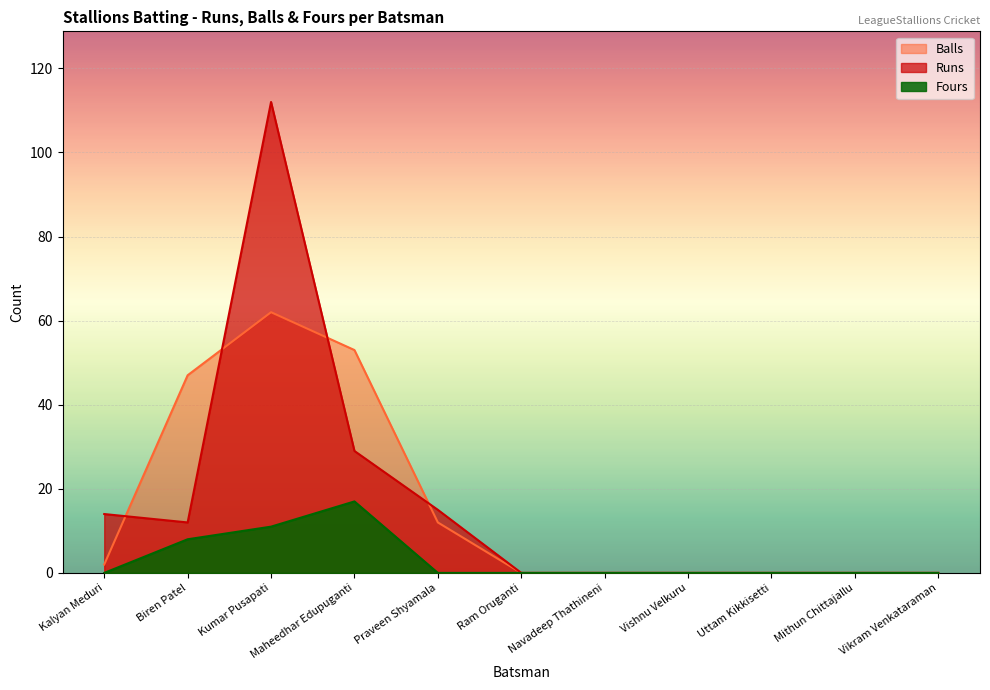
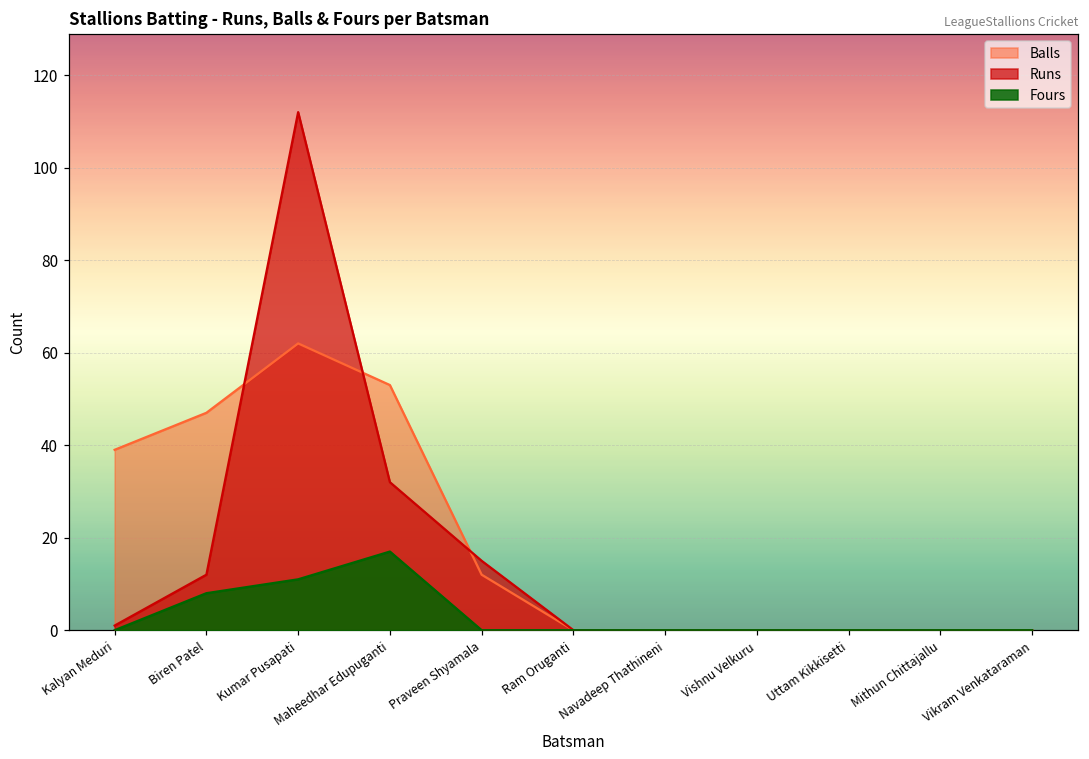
Balls, Kalyan Meduri: 2 -> 39
Runs, Kalyan Meduri: 14 -> 1
Runs, Maheedhar Edupuganti: 29 -> 32
